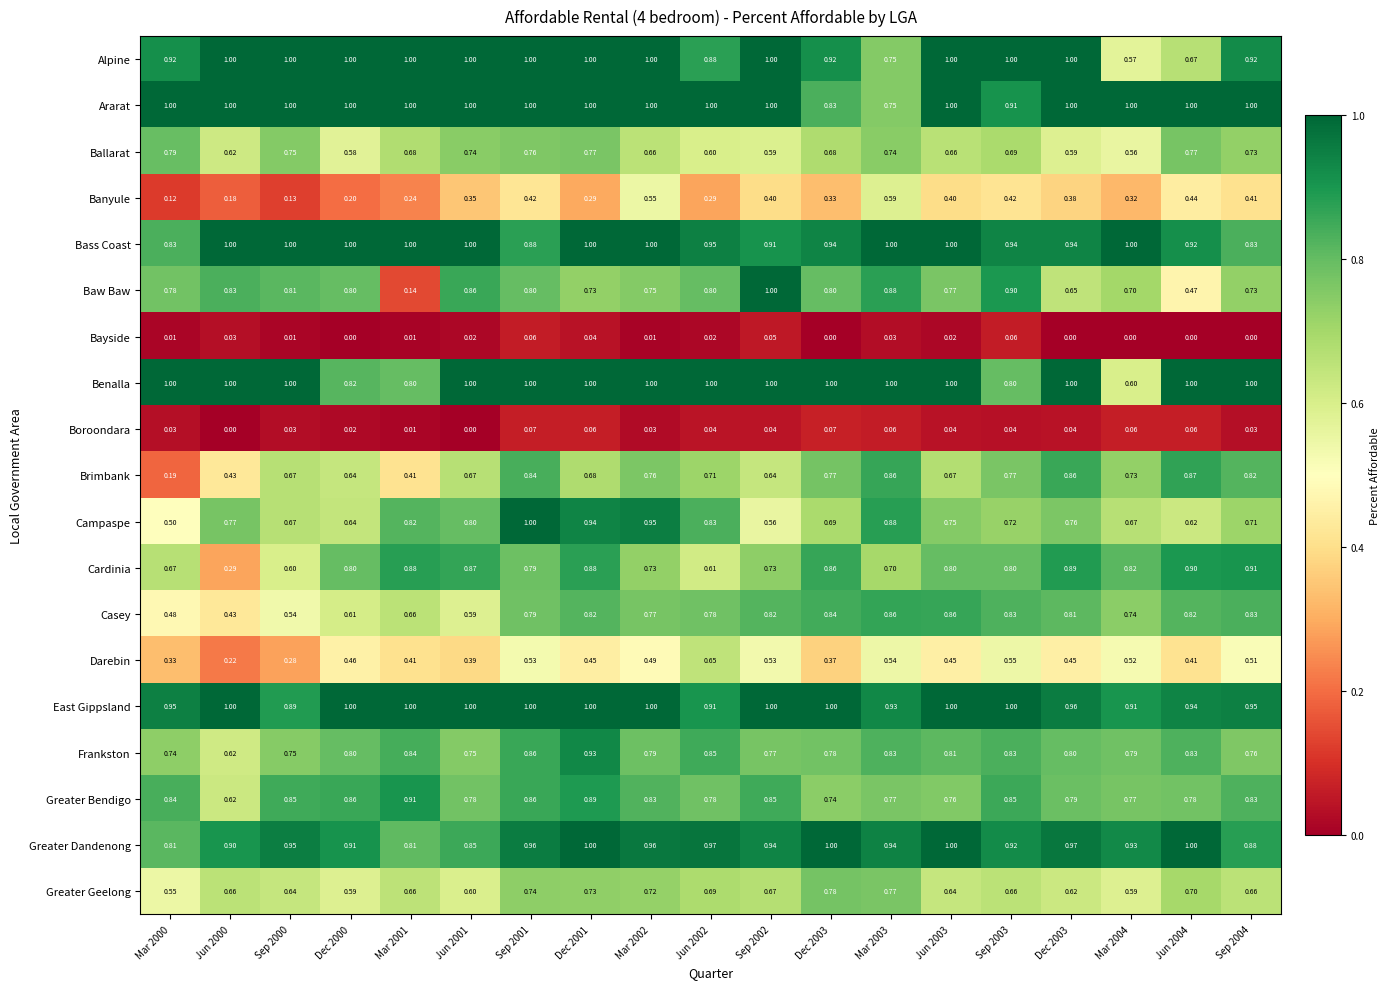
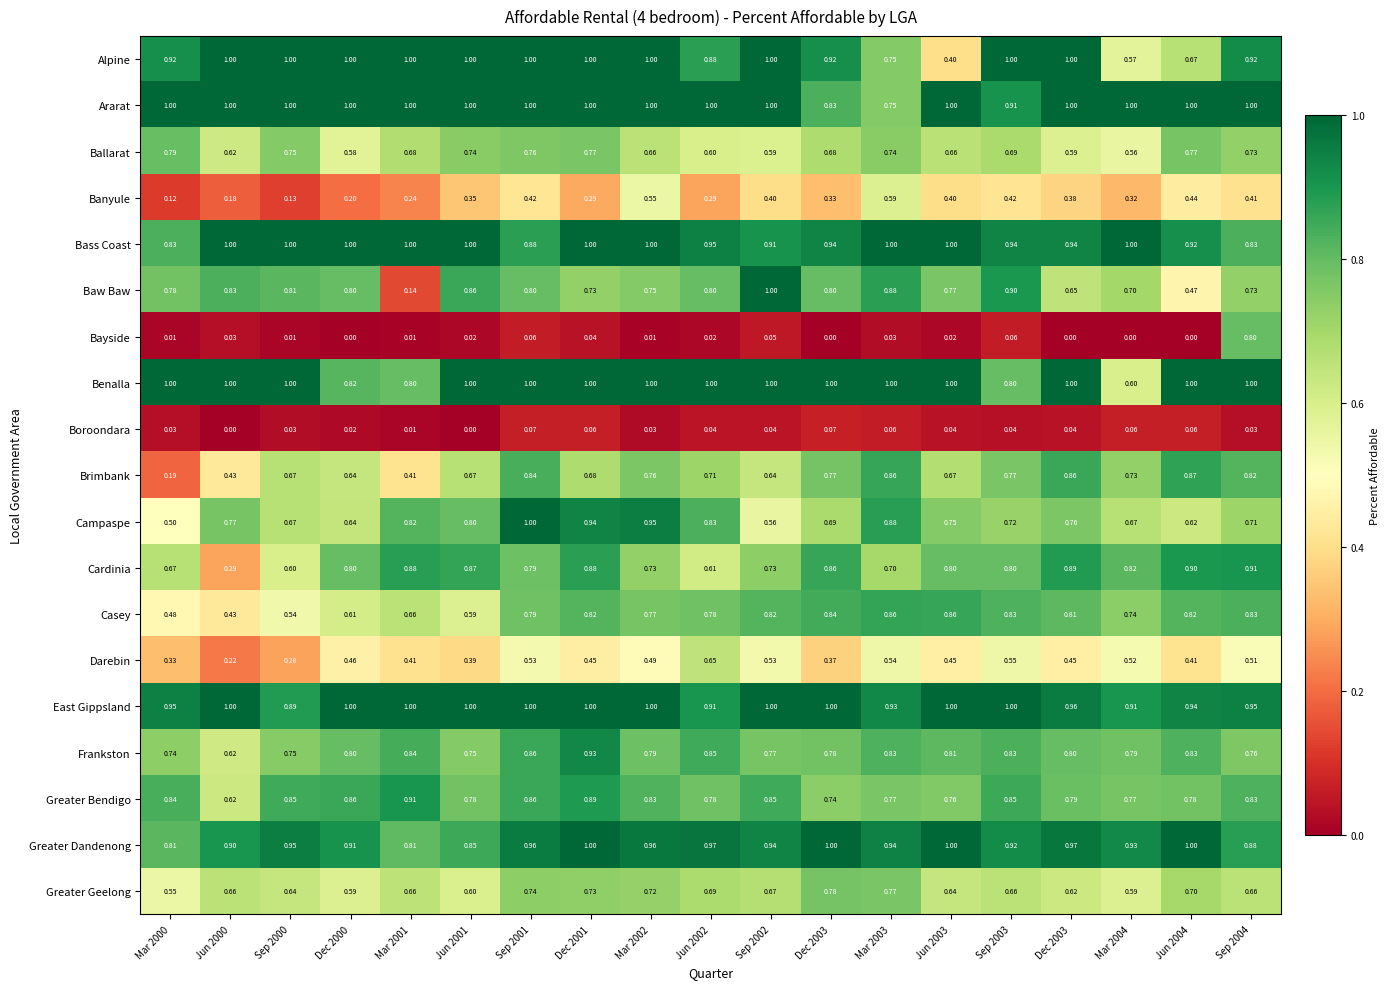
Alpine, Jun 2003: 1.00 -> 0.40
Bayside, Sep 2004: 0.00 -> 0.80
